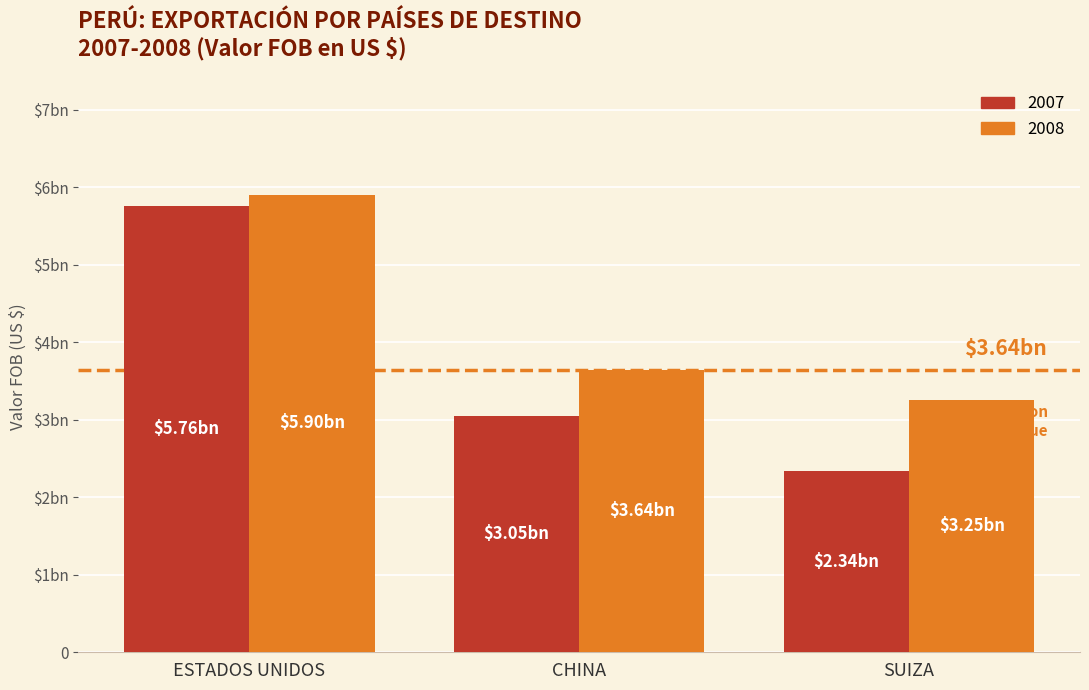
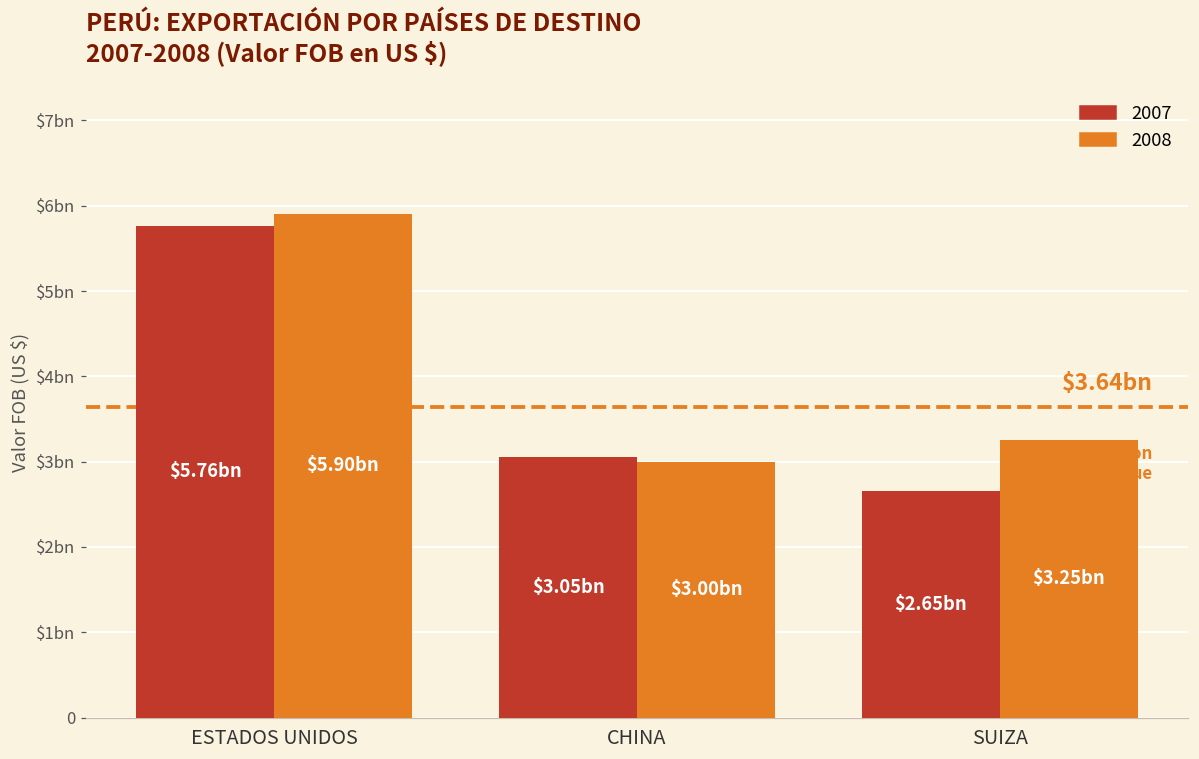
2008, CHINA: $3.64 -> $3.00
2007, SUIZA: $2.34 -> $2.65
